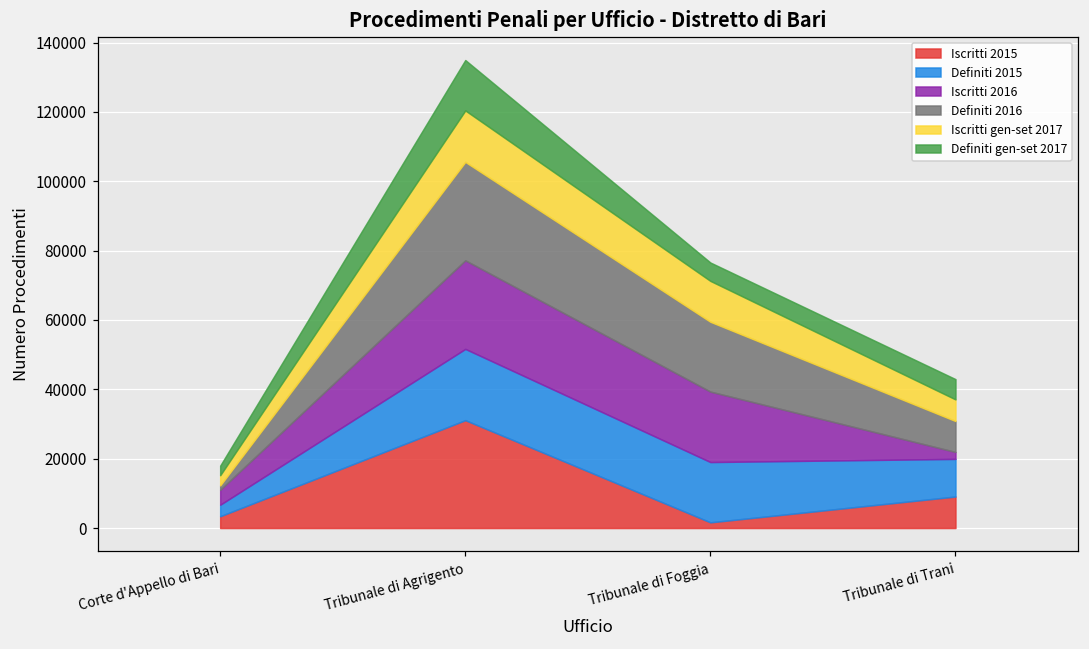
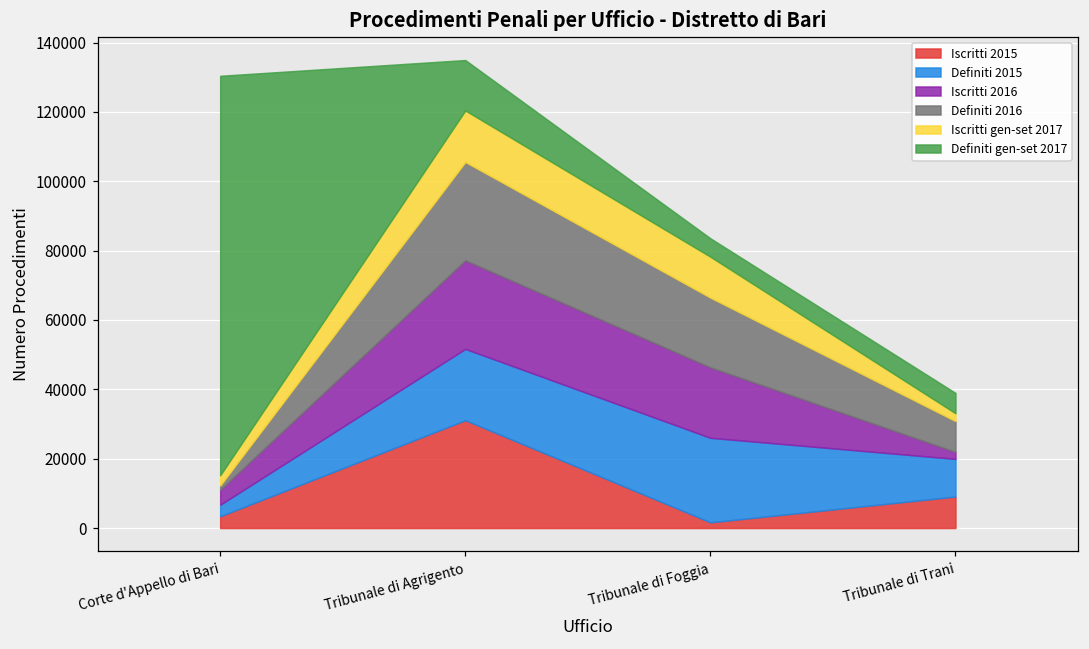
Definiti gen-set 2017, Corte d'Appello di Bari: 3000 -> 115000
Definiti 2015, Tribunale di Foggia: 17000 -> 24000
Iscritti gen-set 2017, Tribunale di Trani: 6000 -> 2000
